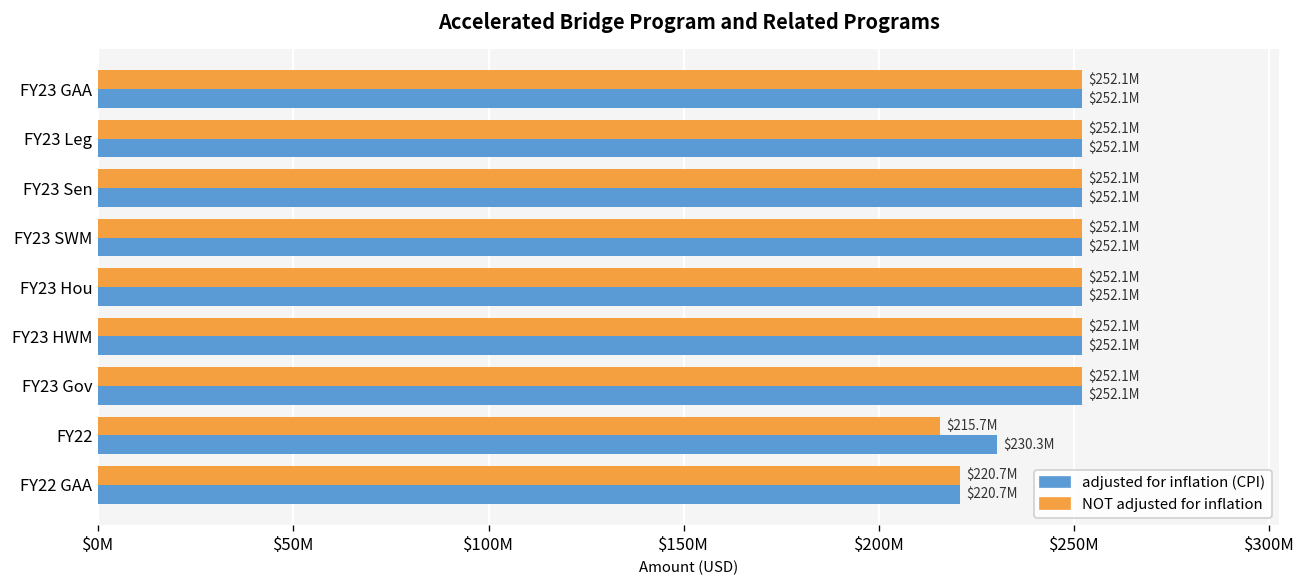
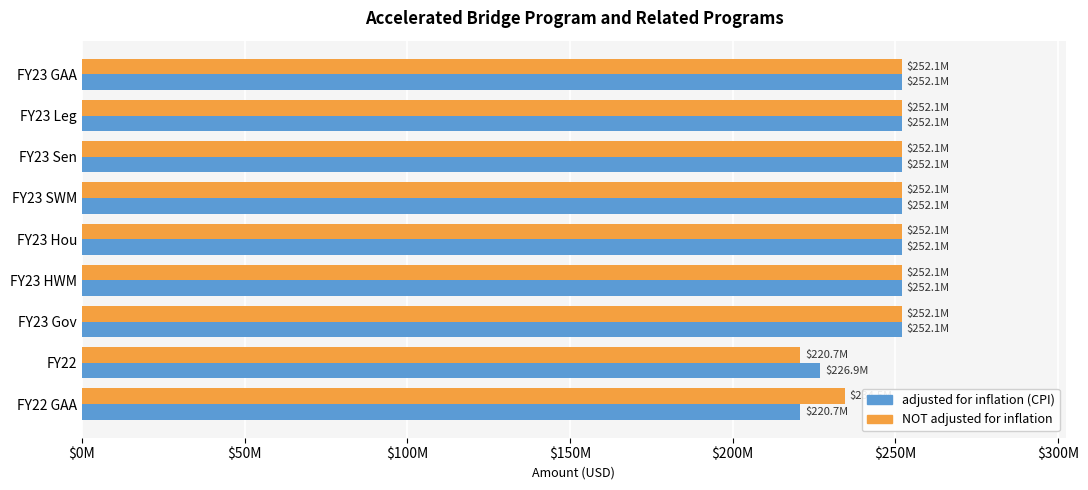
NOT adjusted for inflation, FY22: $215.7M -> $220.7M
adjusted for inflation (CPI), FY22: $230.3M -> $226.9M
NOT adjusted for inflation, FY22 GAA: $221000000 -> $235000000
